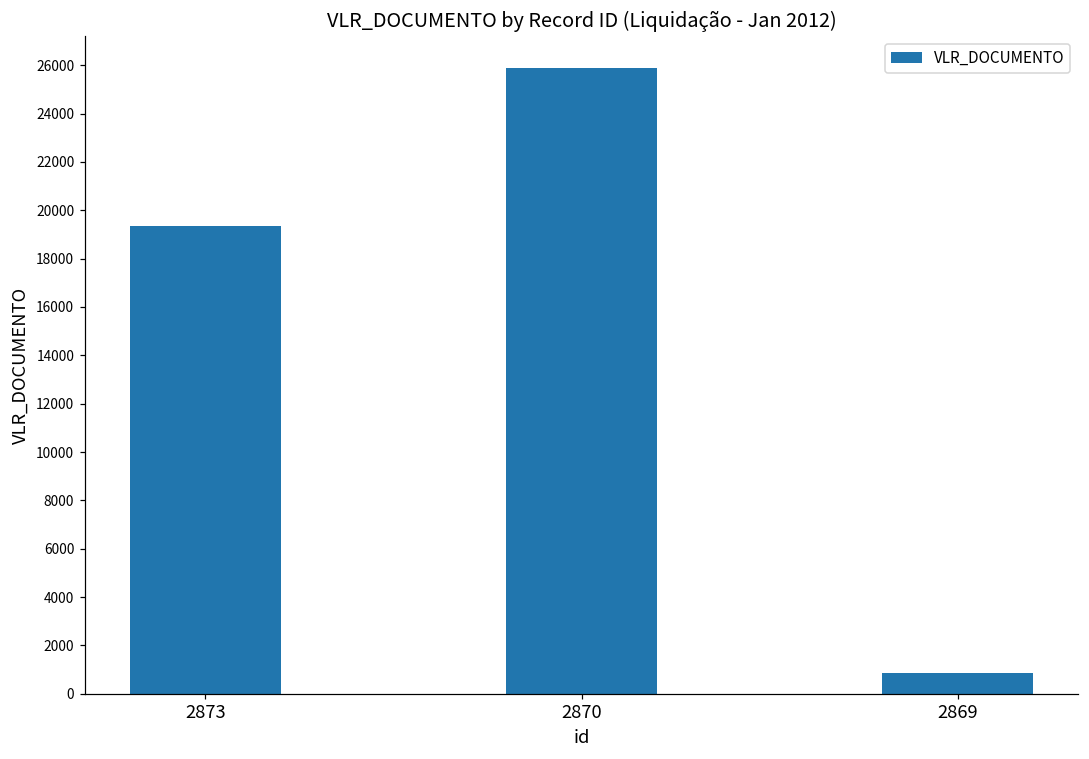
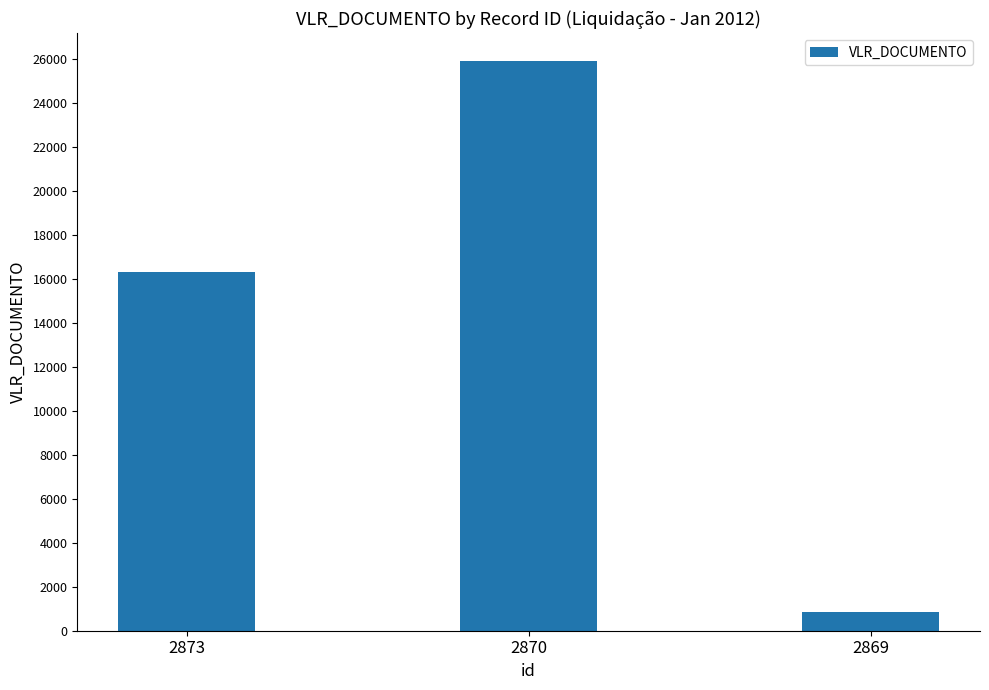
2873: 19300 -> 16300
